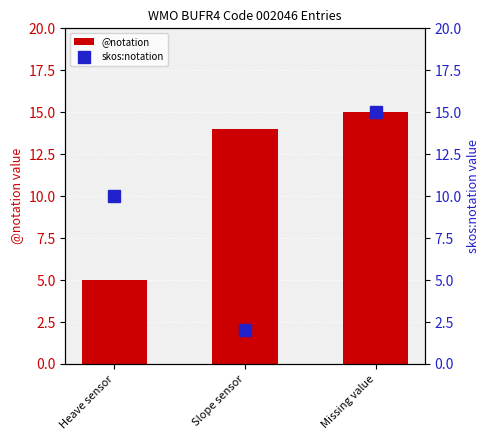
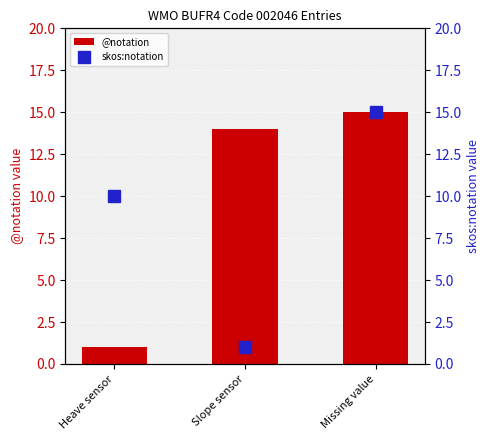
@notation, Heave sensor: 5 -> 1
skos:notation, Slope sensor: 2 -> 1
